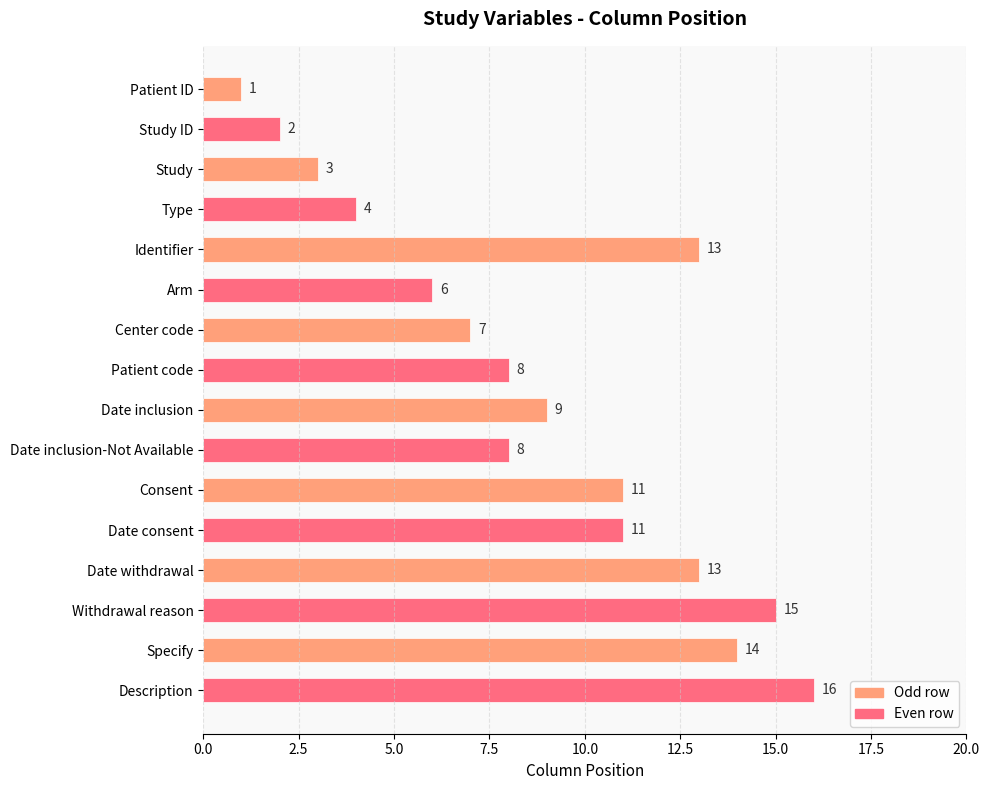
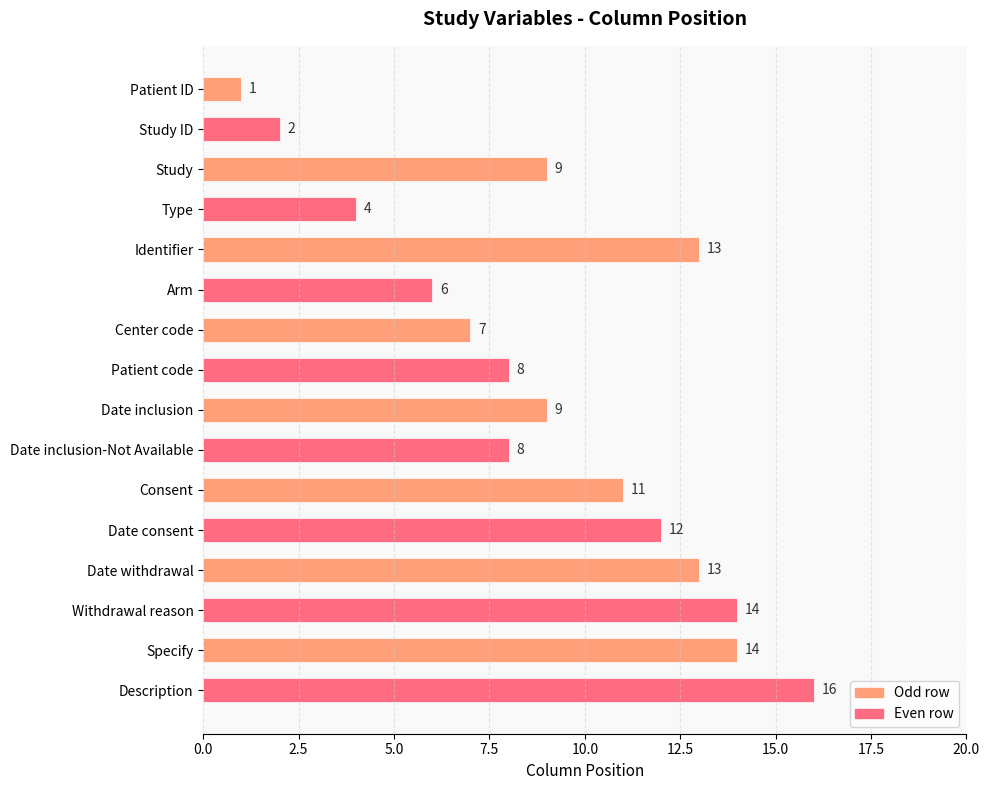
Study: 3 -> 9
Date consent: 11 -> 12
Withdrawal reason: 15 -> 14
